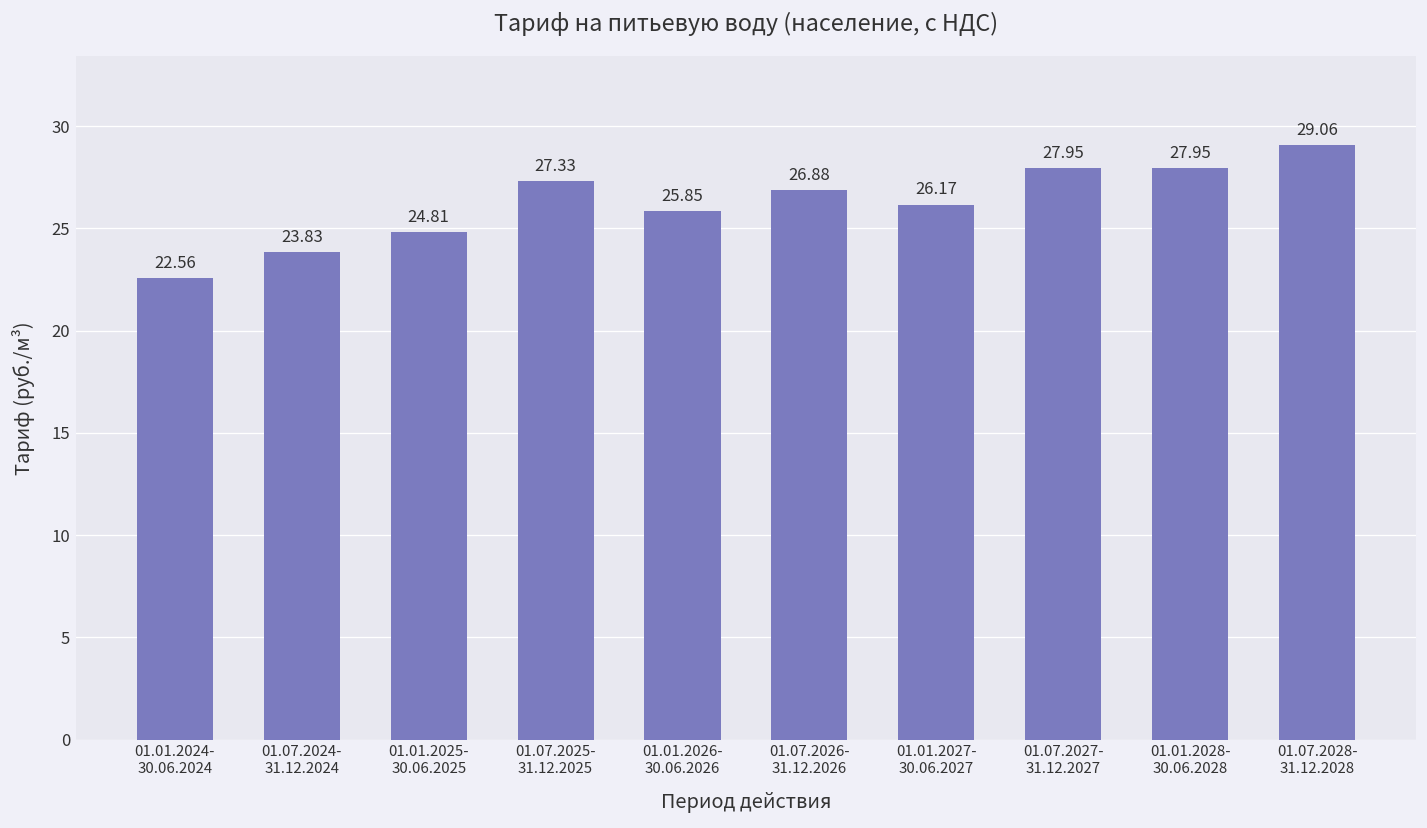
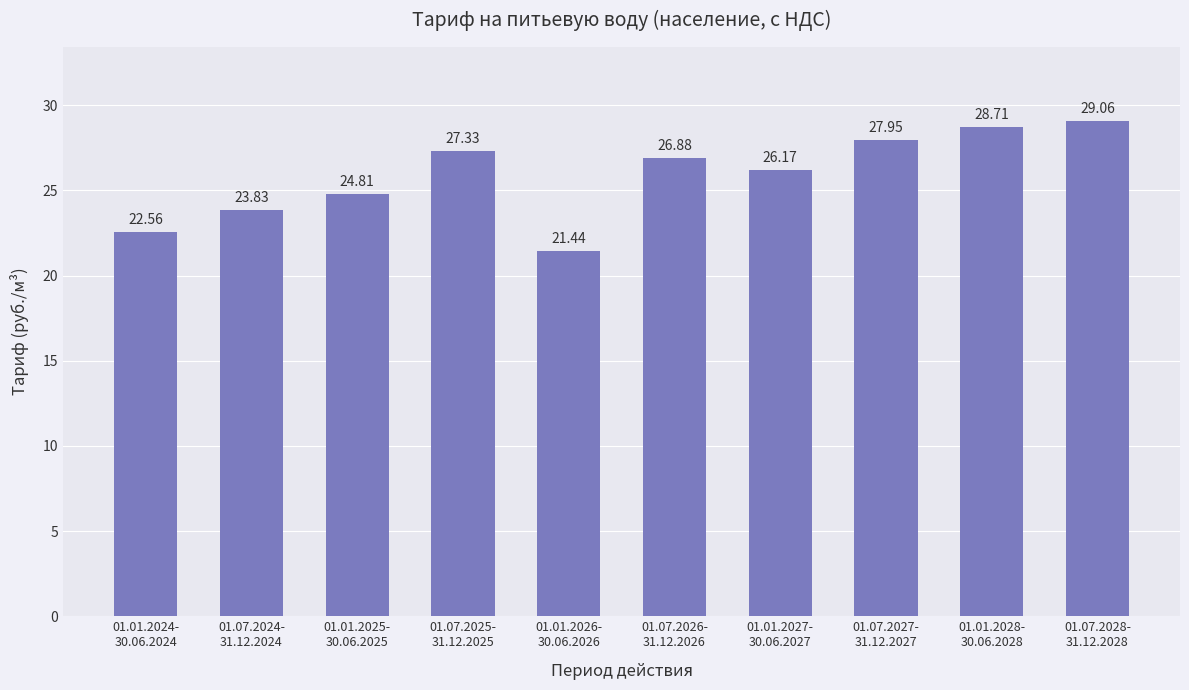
01.01.2026- 30.06.2026: 25.85 -> 21.44
01.01.2028- 30.06.2028: 27.95 -> 28.71
